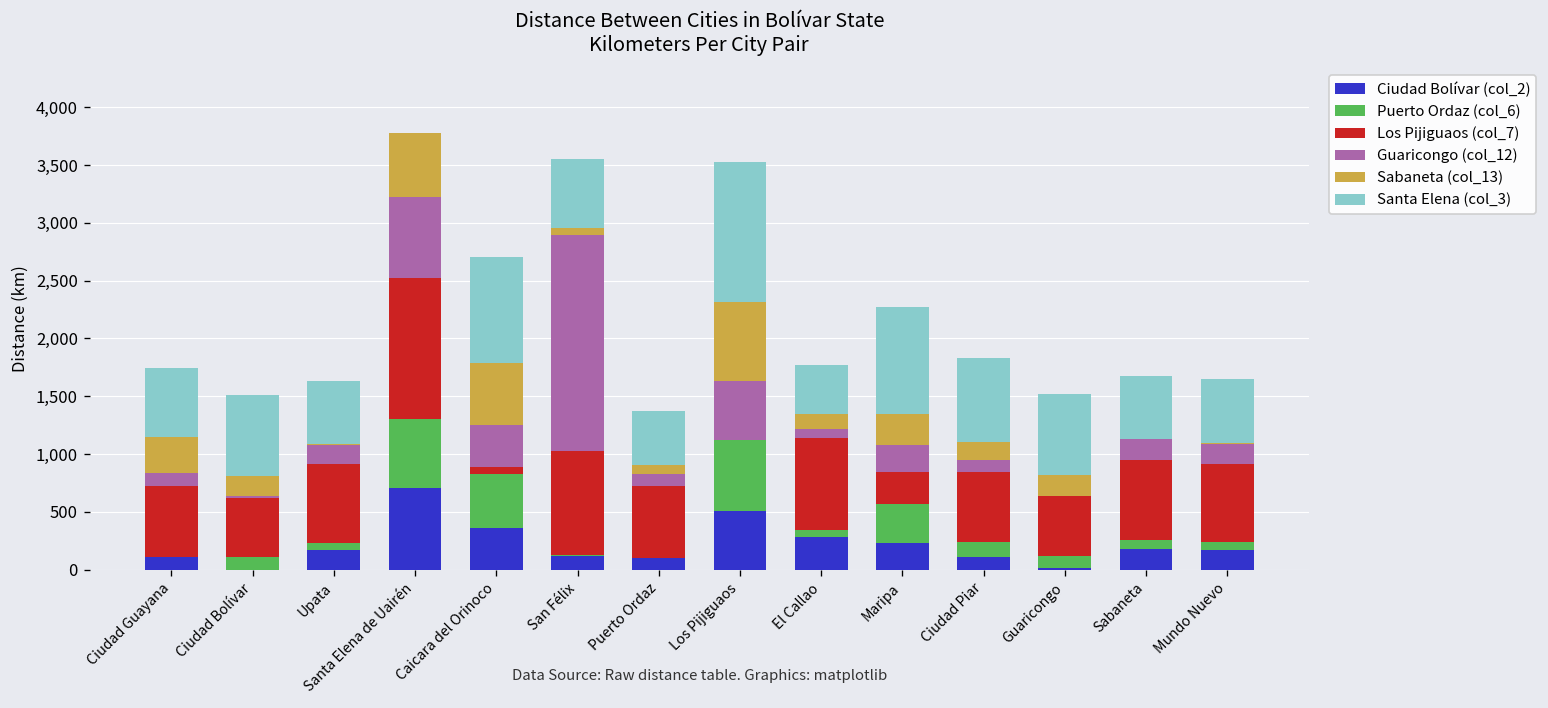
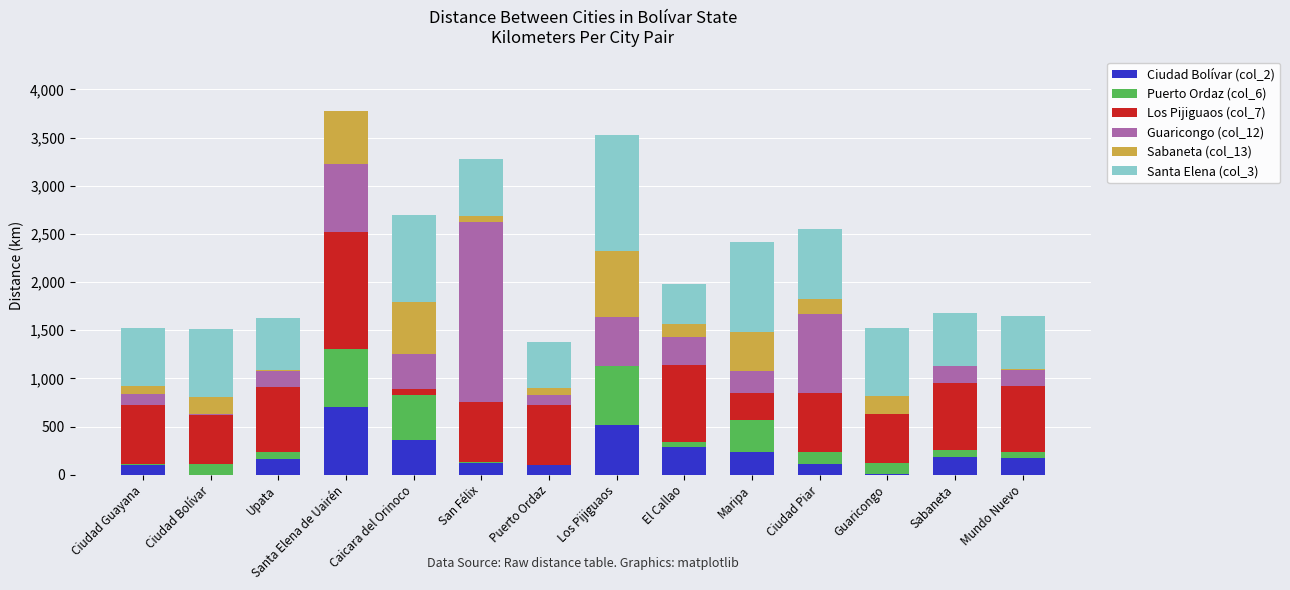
Sabaneta (col_13), Ciudad Guayana: 300 -> 100
Los Pijiguaos (col_7), San Félix: 900 -> 600
Guaricongo (col_12), El Callao: 100 -> 300
Sabaneta (col_13), Maripa: 300 -> 400
Guaricongo (col_12), Ciudad Piar: 100 -> 800
